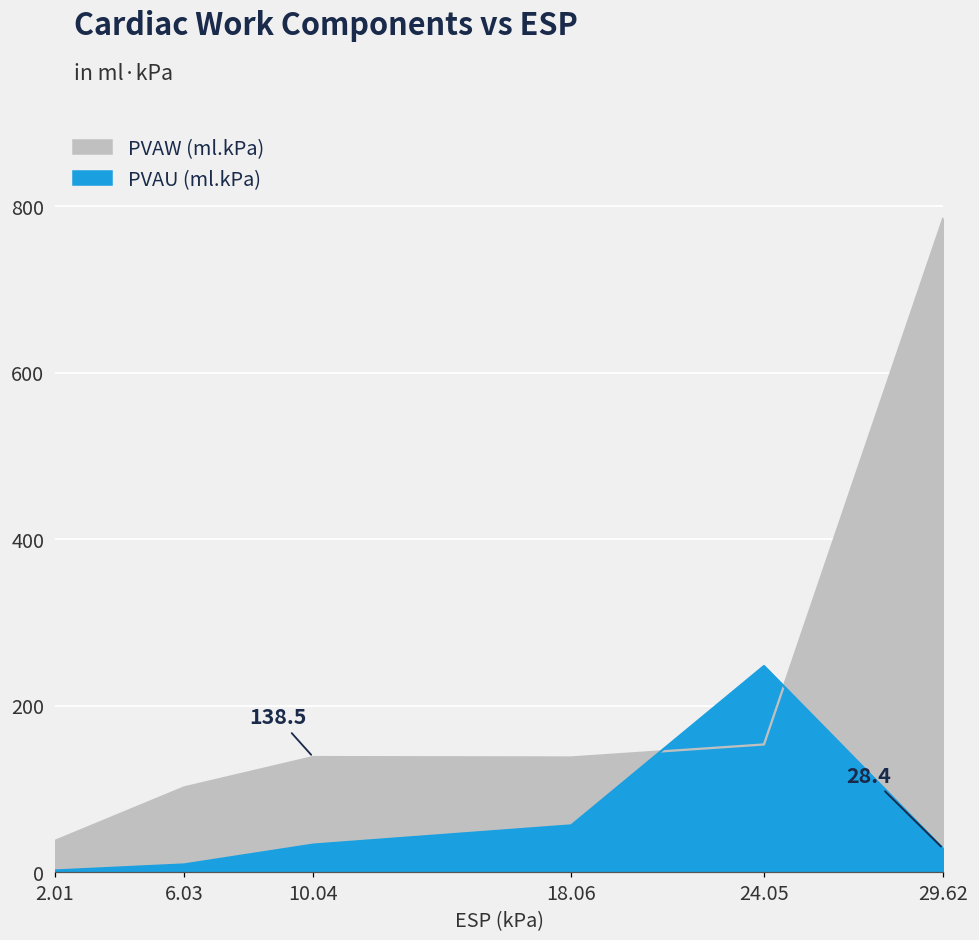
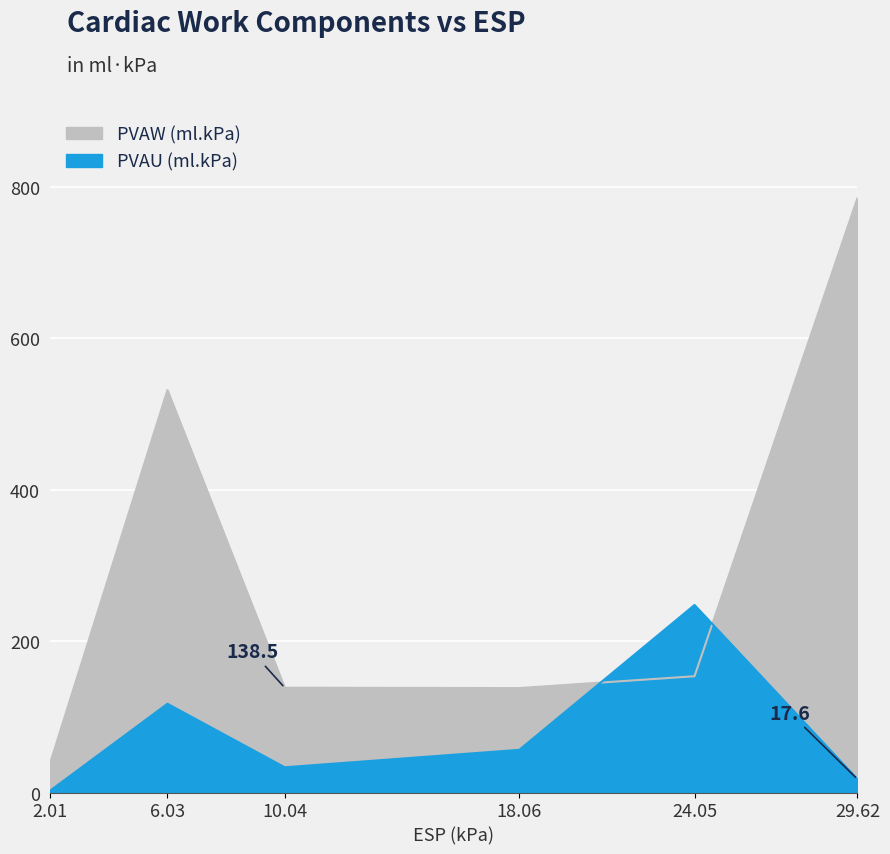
PVAW (ml.kPa), 6.03: 100 -> 530
PVAU (ml.kPa), 6.03: 10 -> 120
PVAU (ml.kPa), 29.62: 28.4 -> 17.6
